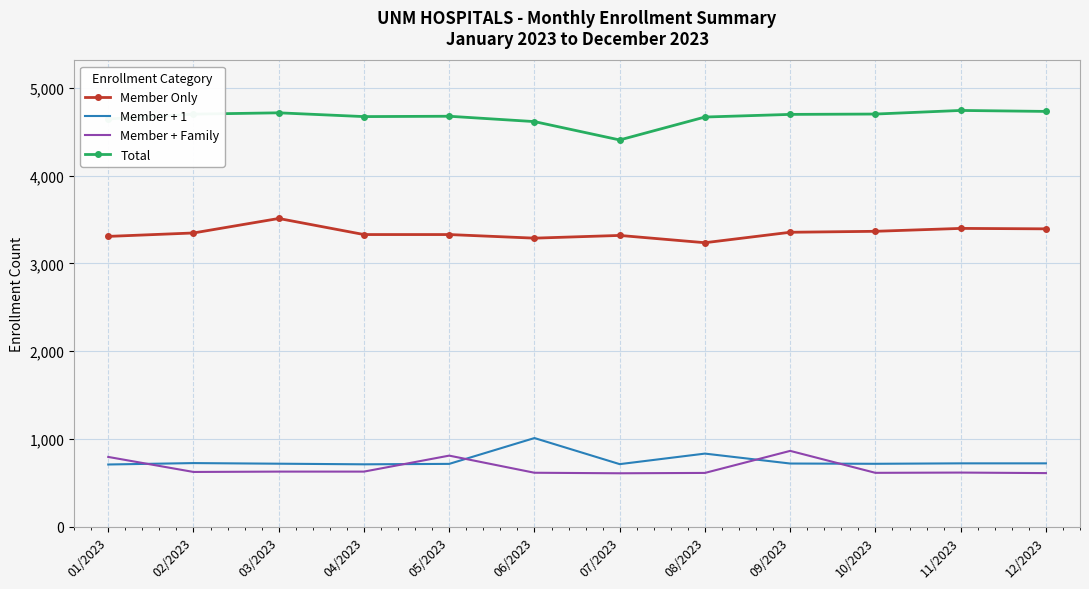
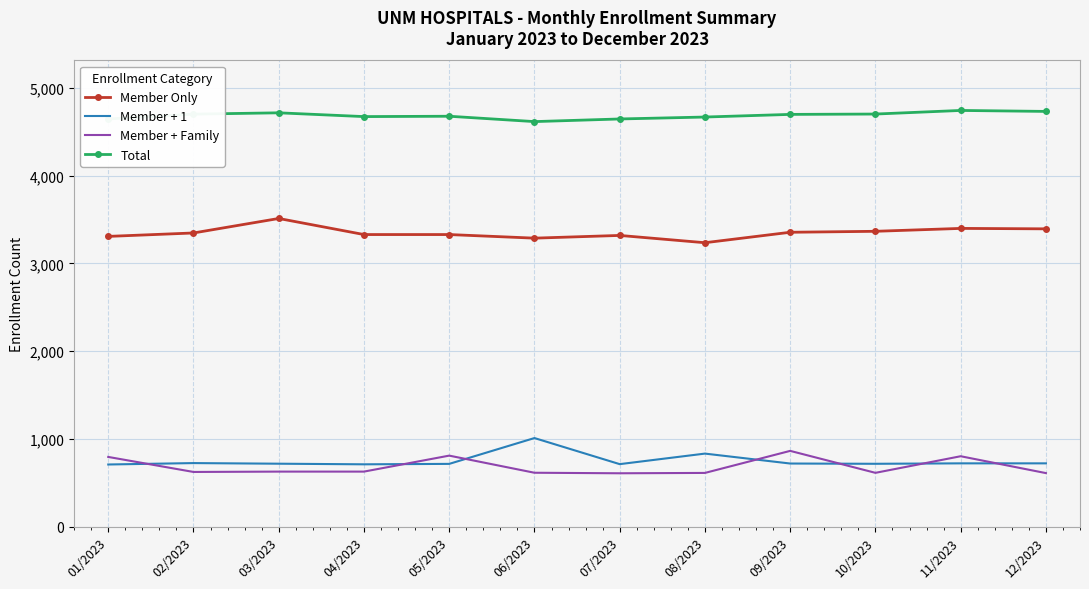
Total, 07/2023: 4,400 -> 4,600
Member + Family, 11/2023: 600 -> 800
